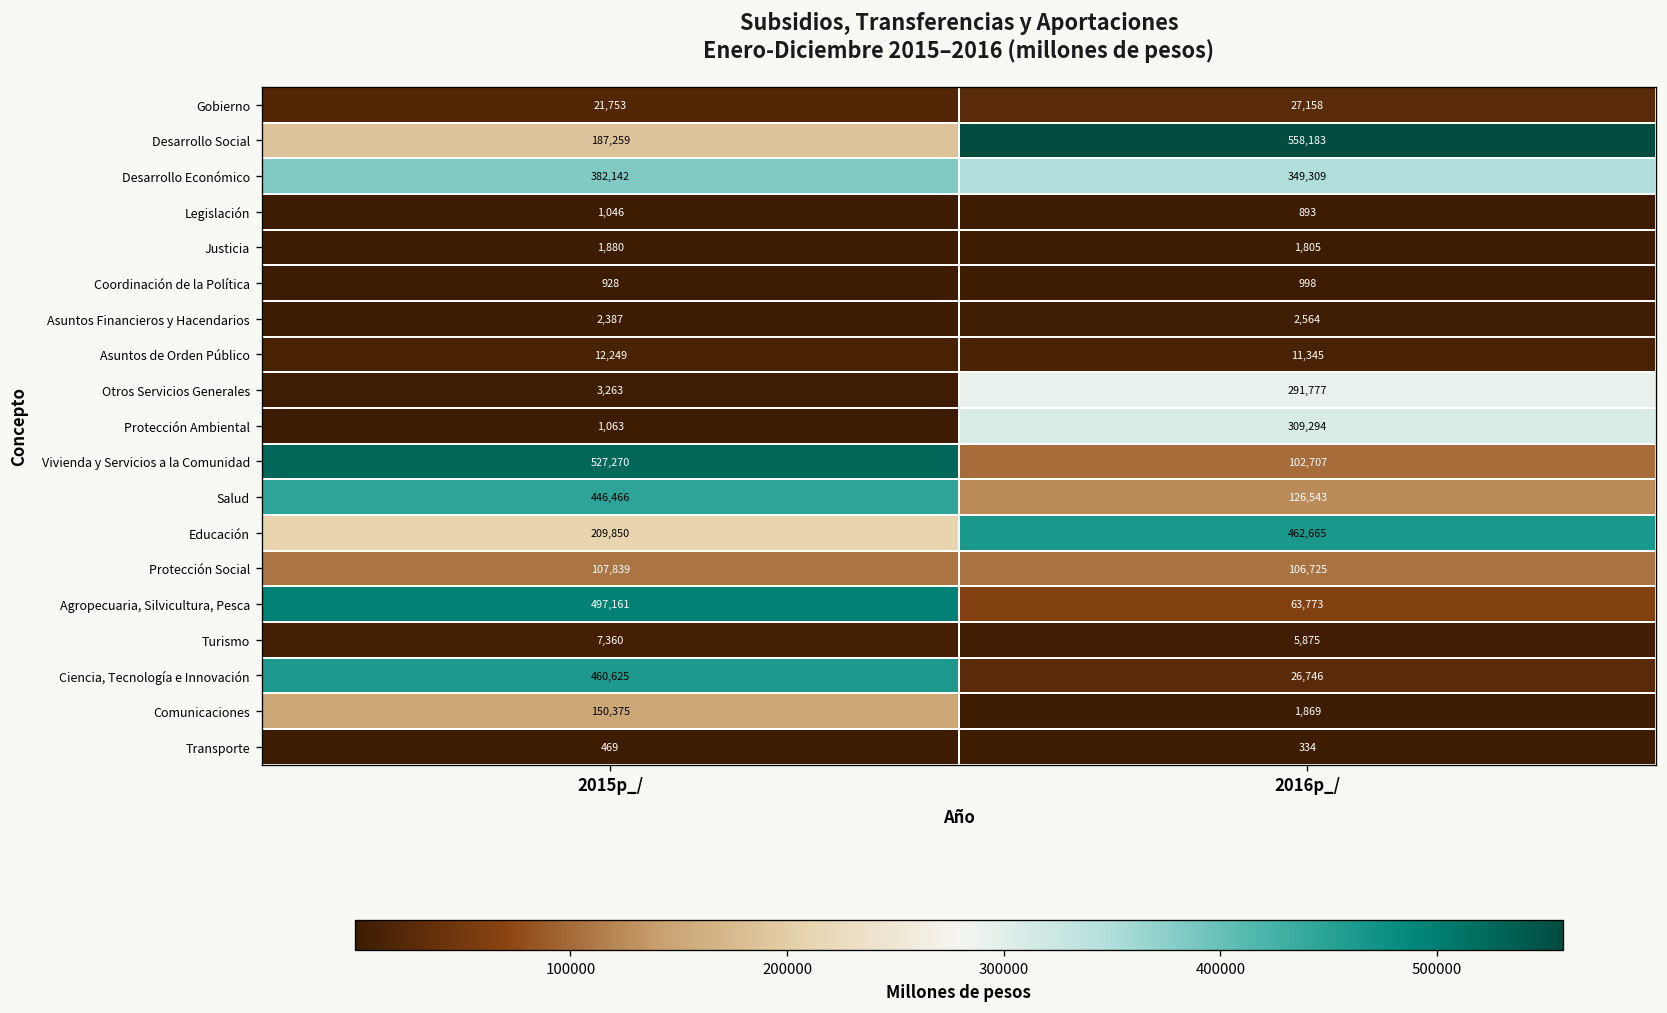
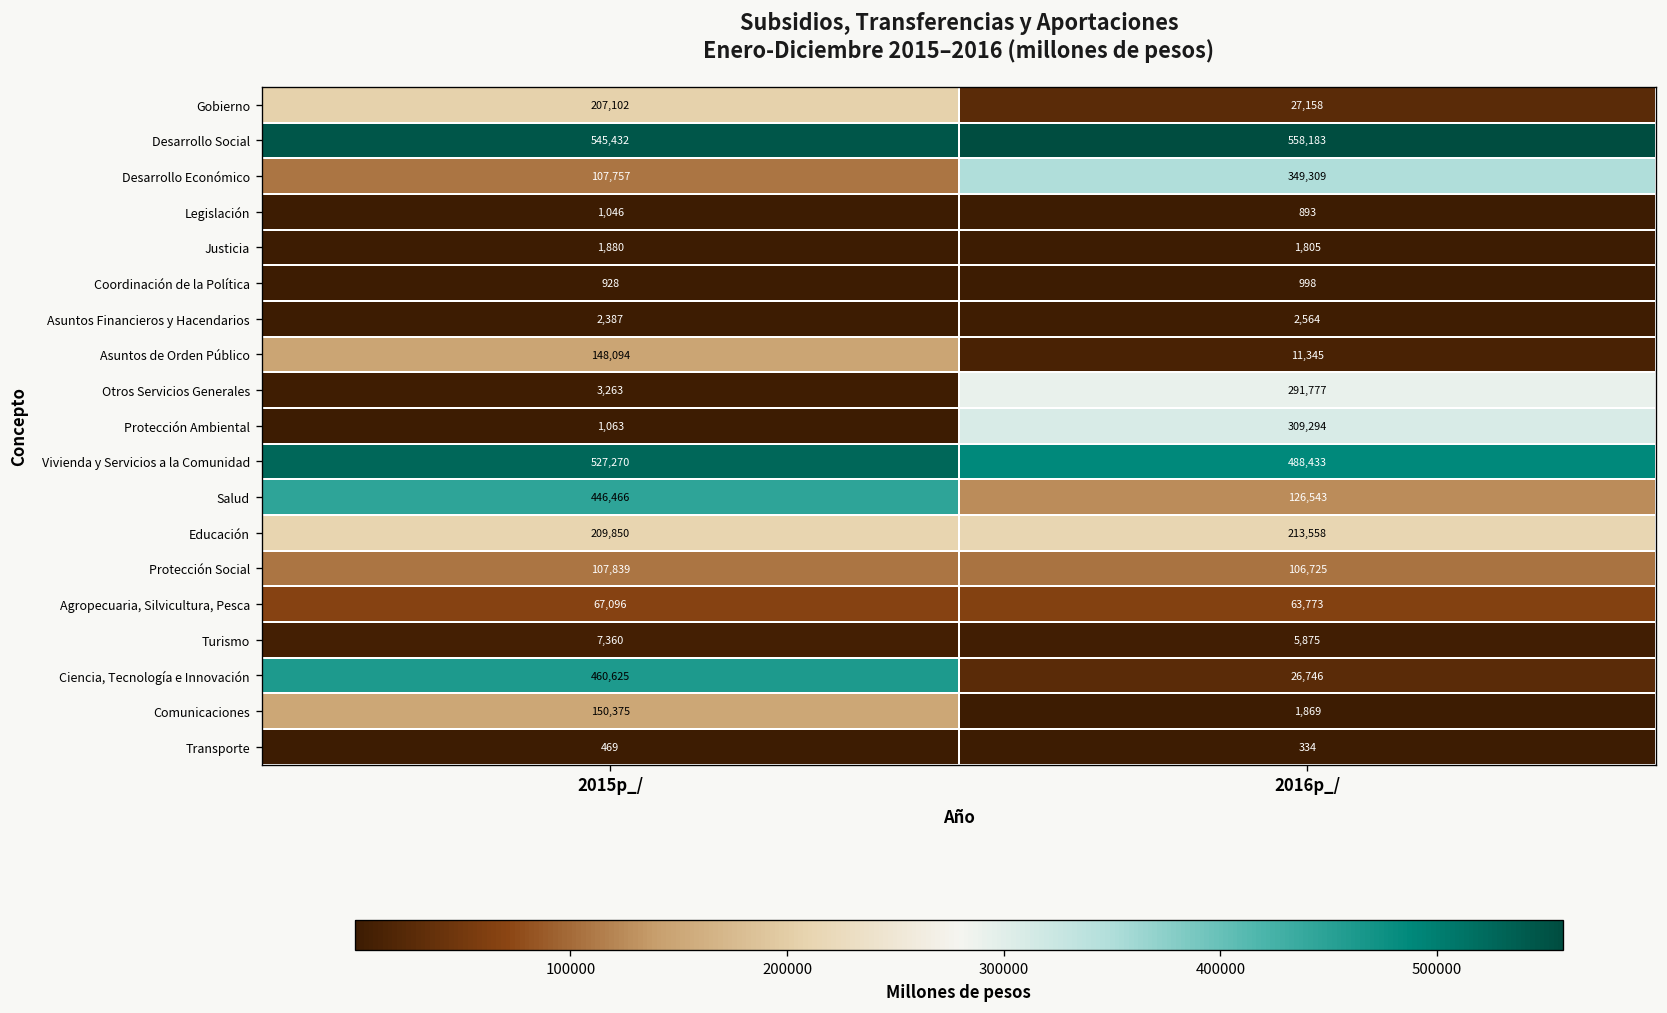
Gobierno, 2015p_/: 21,753 -> 207,102
Desarrollo Social, 2015p_/: 187,259 -> 545,432
Desarrollo Económico, 2015p_/: 382,142 -> 107,757
Asuntos de Orden Público, 2015p_/: 12,249 -> 148,094
Vivienda y Servicios a la Comunidad, 2016p_/: 102,707 -> 488,433
Educación, 2016p_/: 462,665 -> 213,558
Agropecuaria, Silvicultura, Pesca, 2015p_/: 497,161 -> 67,096
